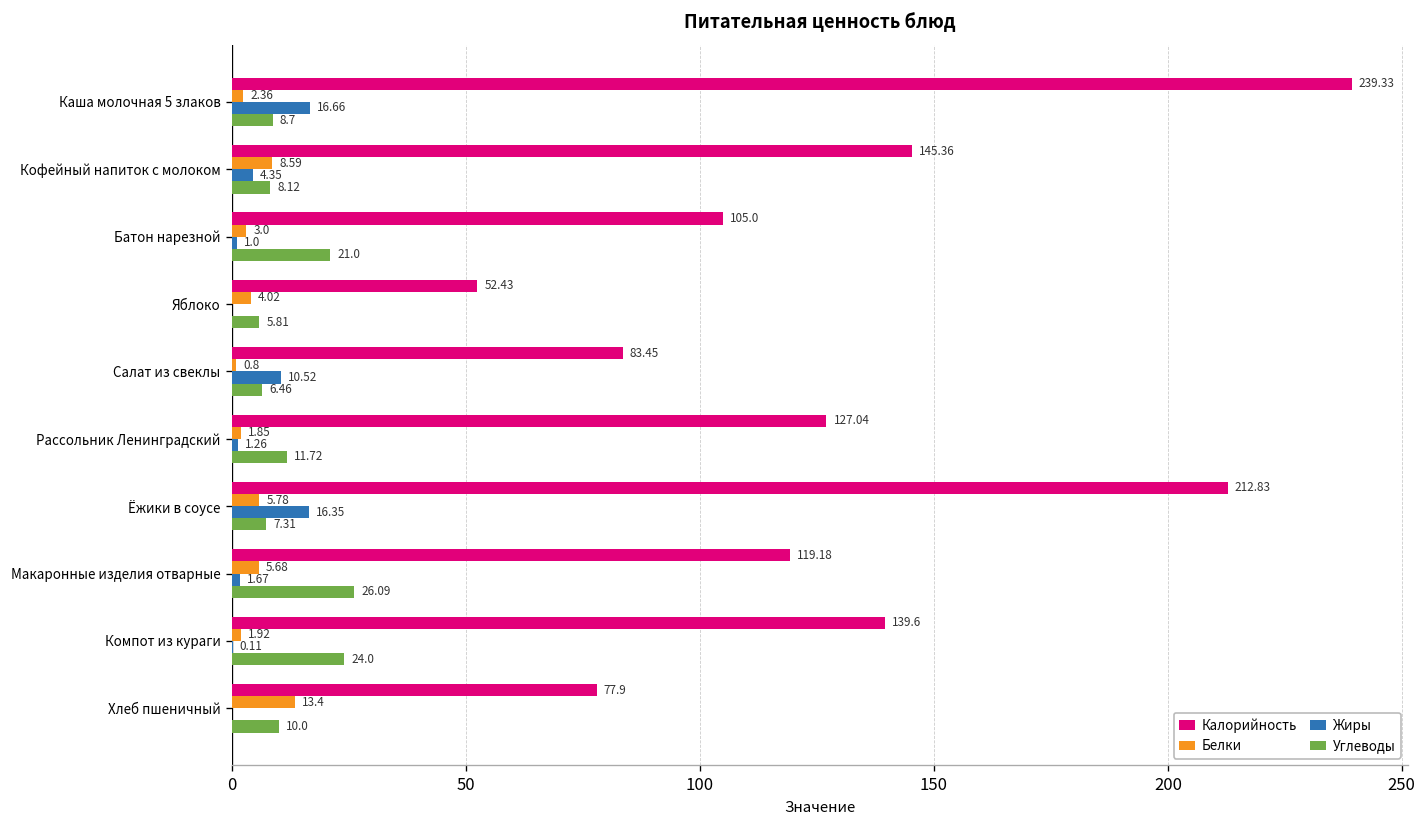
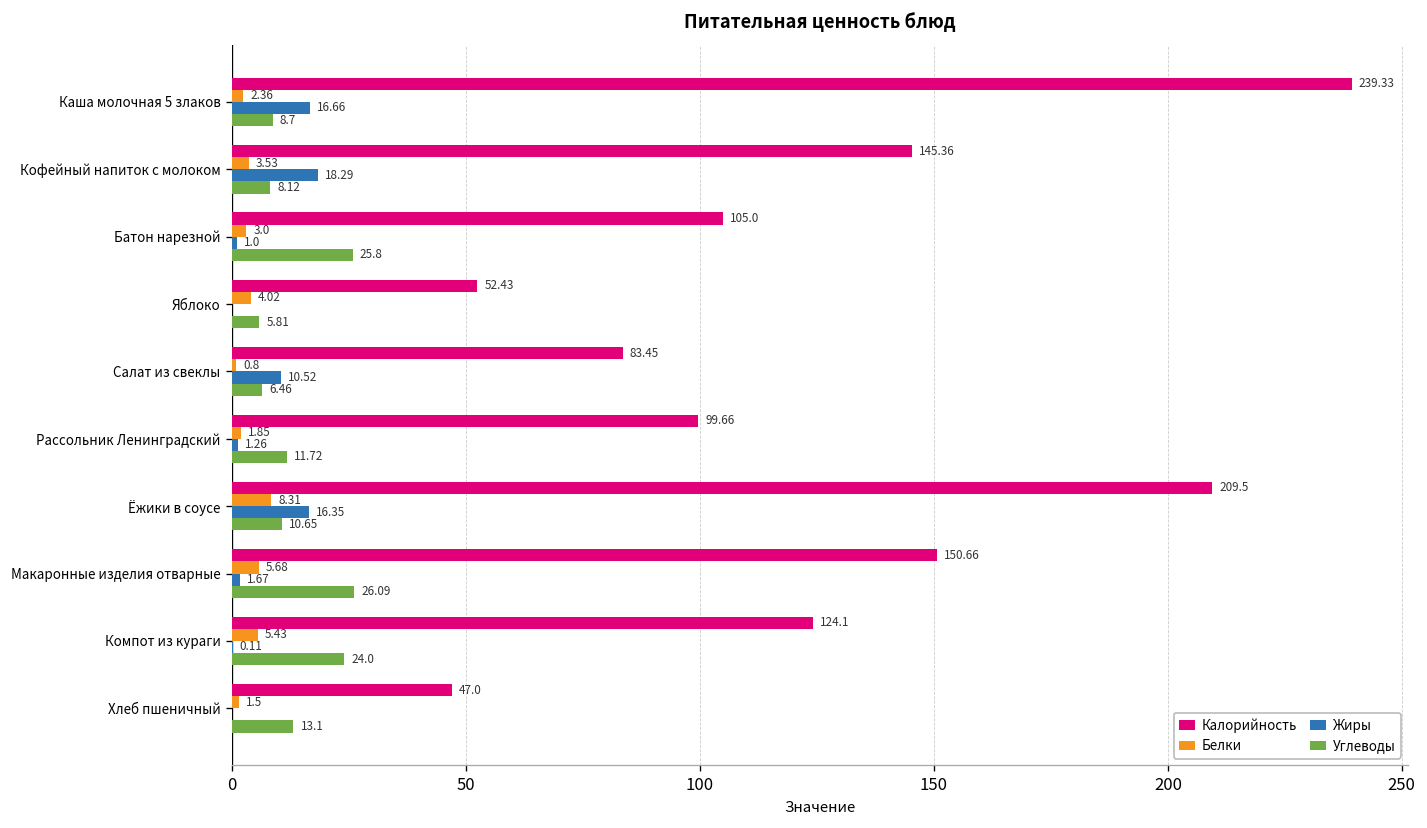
Белки, Кофейный напиток с молоком: 8.59 -> 3.53
Жиры, Кофейный напиток с молоком: 4.35 -> 18.29
Углеводы, Батон нарезной: 21.0 -> 25.8
Калорийность, Рассольник Ленинградский: 127.04 -> 99.66
Калорийность, Ёжики в соусе: 212.83 -> 209.5
Белки, Ёжики в соусе: 5.78 -> 8.31
Углеводы, Ёжики в соусе: 7.31 -> 10.65
Калорийность, Макаронные изделия отварные: 119.18 -> 150.66
Калорийность, Компот из кураги: 139.6 -> 124.1
Белки, Компот из кураги: 1.92 -> 5.43
Калорийность, Хлеб пшеничный: 77.9 -> 47.0
Белки, Хлеб пшеничный: 13.4 -> 1.5
Углеводы, Хлеб пшеничный: 10.0 -> 13.1
